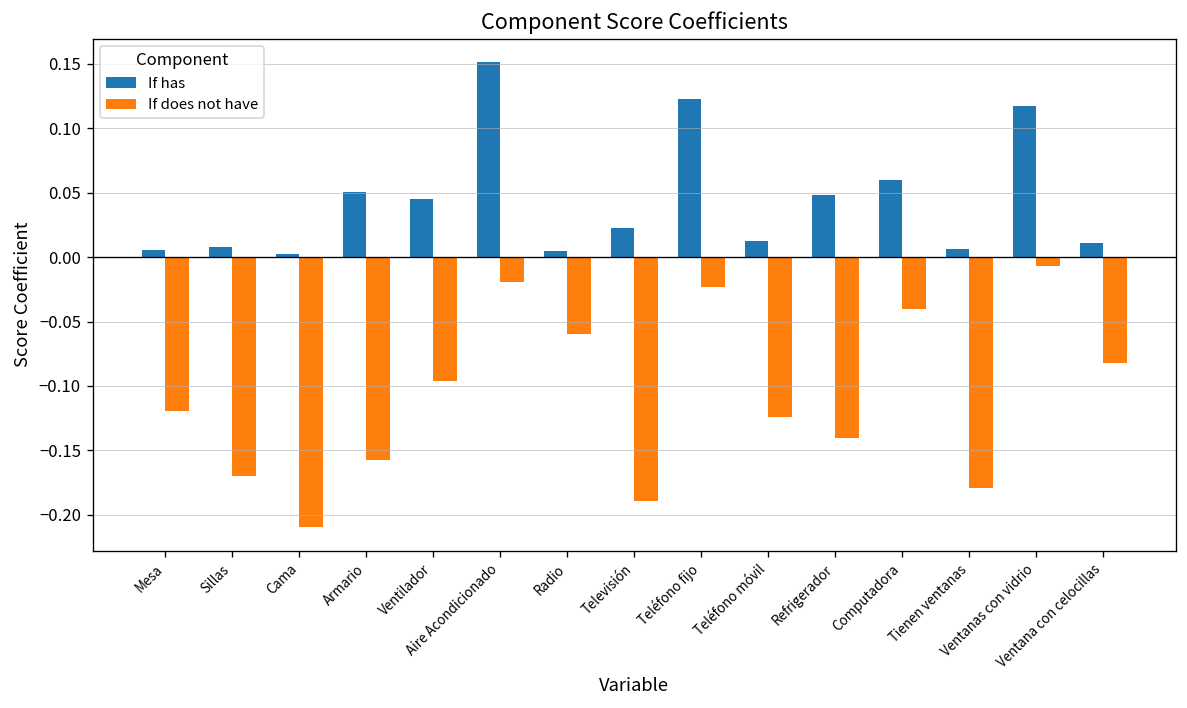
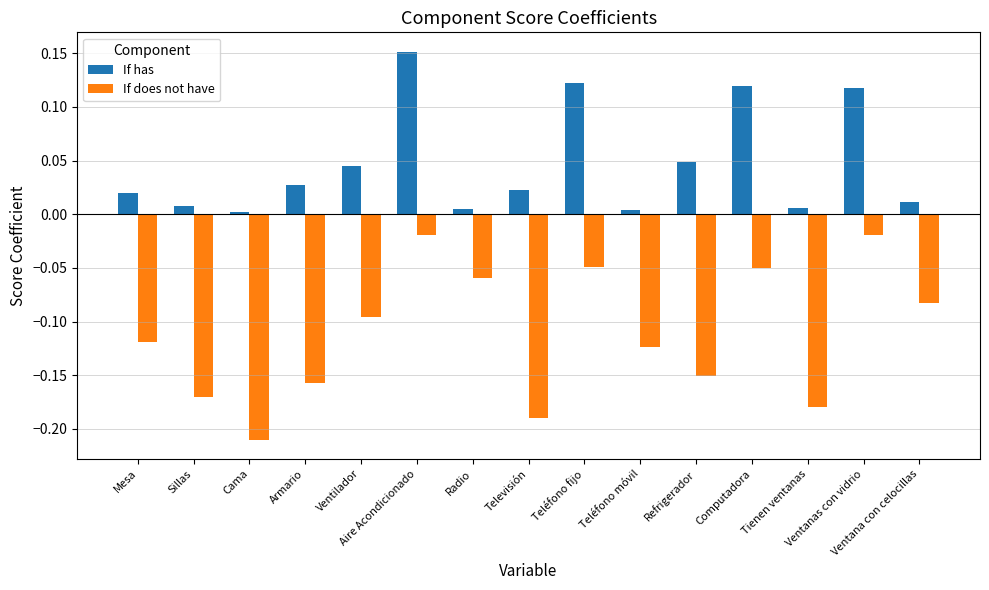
If has, Mesa: 0.005 -> 0.020
If has, Armario: 0.050 -> 0.028
If does not have, Teléfono fijo: -0.023 -> -0.050
If has, Teléfono móvil: 0.013 -> 0.004
If does not have, Refrigerador: -0.140 -> -0.151
If has, Computadora: 0.060 -> 0.119
If does not have, Computadora: -0.040 -> -0.050
If does not have, Ventanas con vidrio: -0.007 -> -0.019
